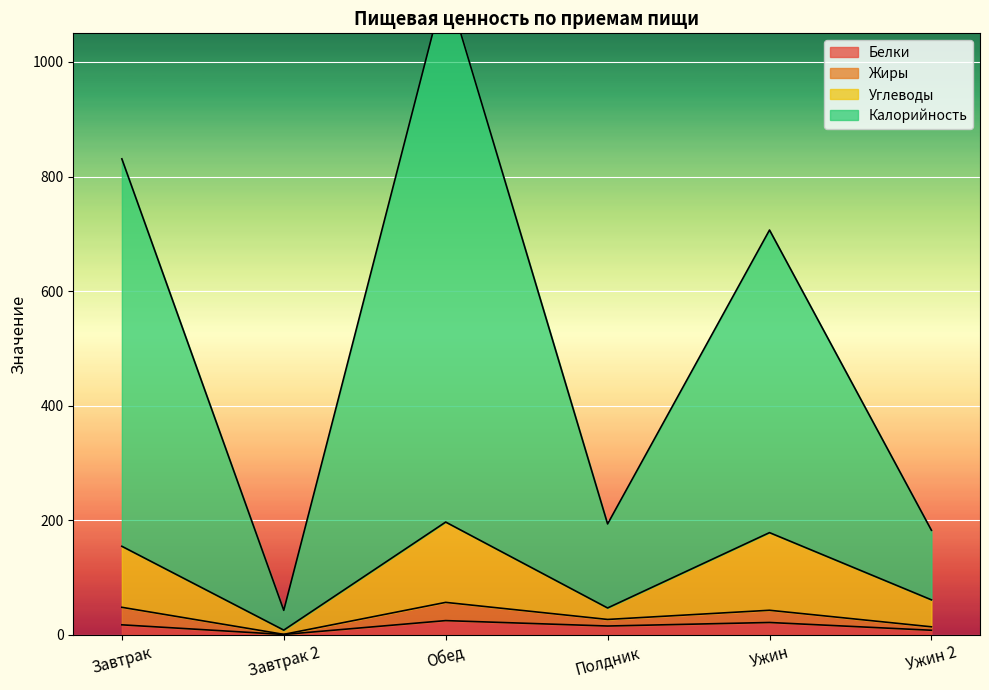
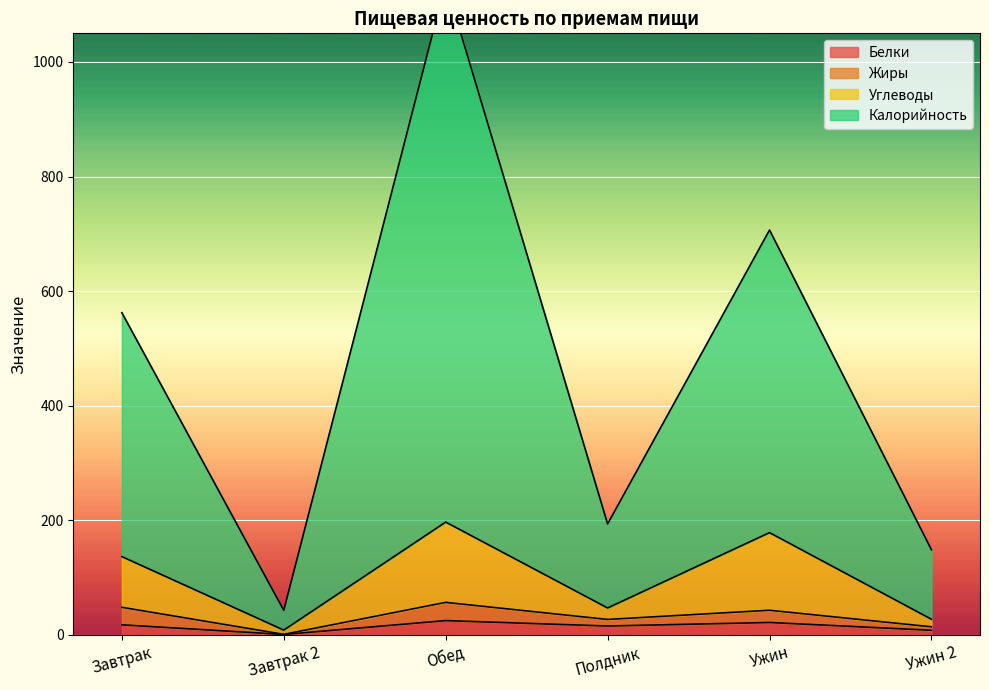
Углеводы, Завтрак: 110 -> 90
Калорийность, Завтрак: 680 -> 430
Углеводы, Ужин 2: 50 -> 10
